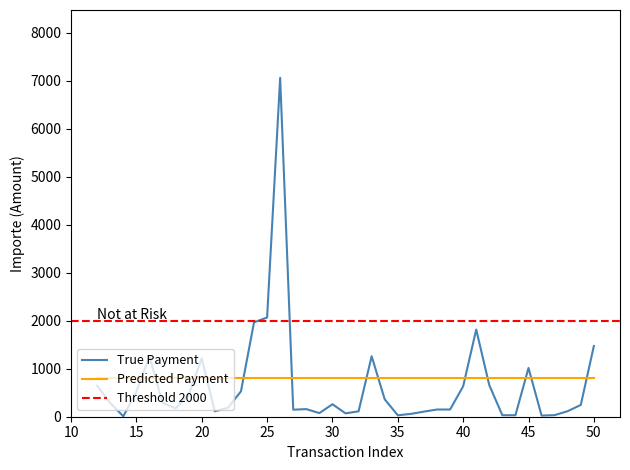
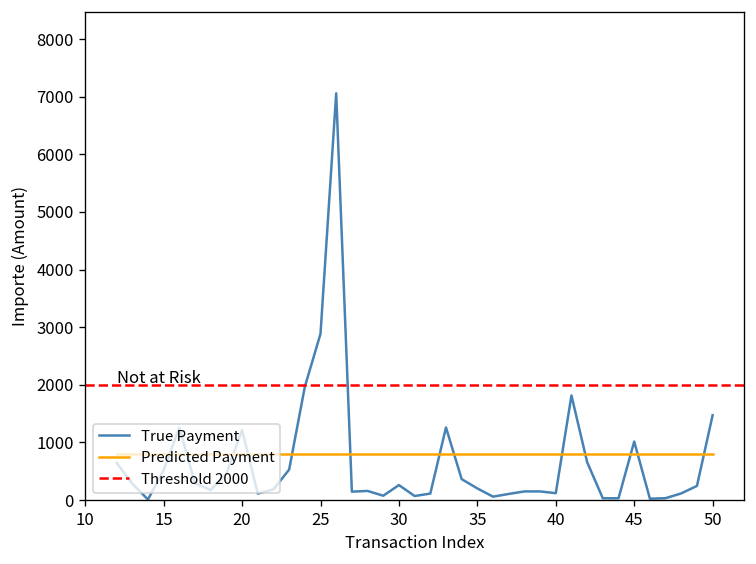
True Payment, 25: 2100 -> 2900
True Payment, 35: 0 -> 200
True Payment, 40: 600 -> 100
